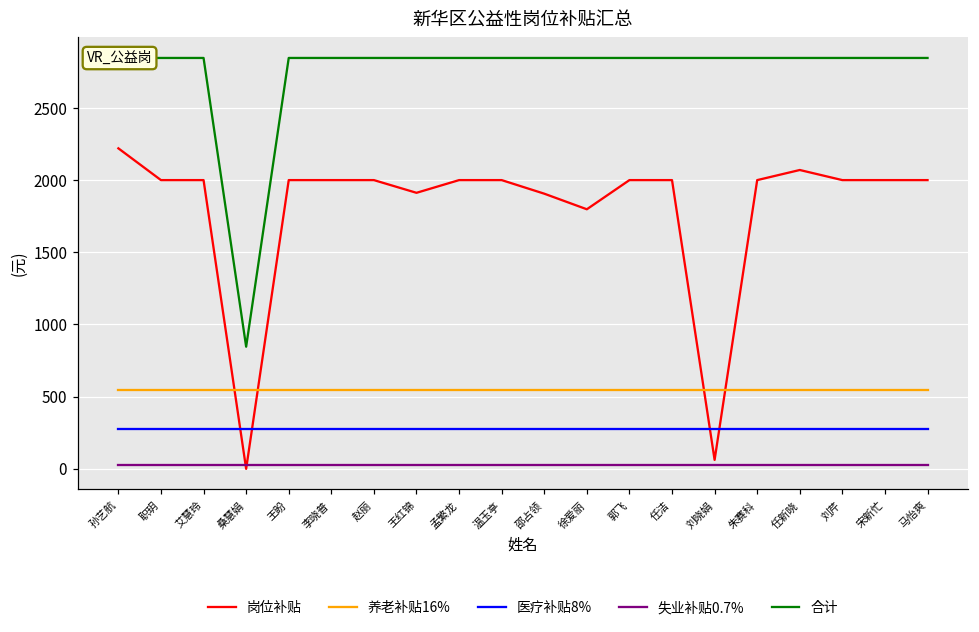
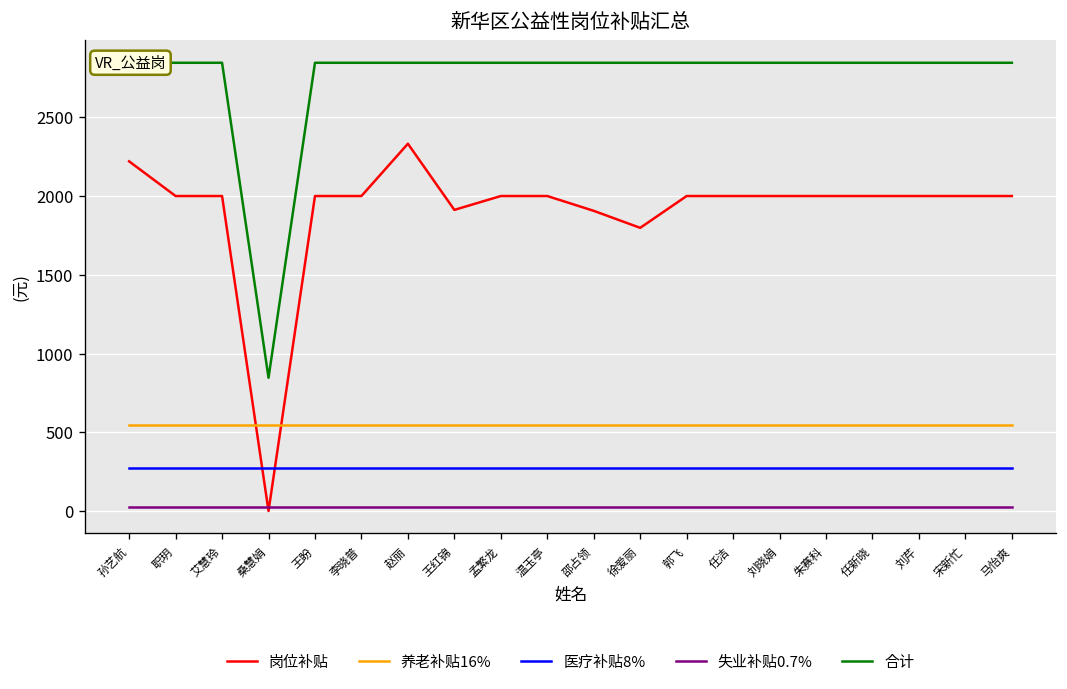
岗位补贴, 赵丽: 2000 -> 2330
岗位补贴, 刘晓娟: 60 -> 2000
岗位补贴, 任新晓: 2070 -> 2000
